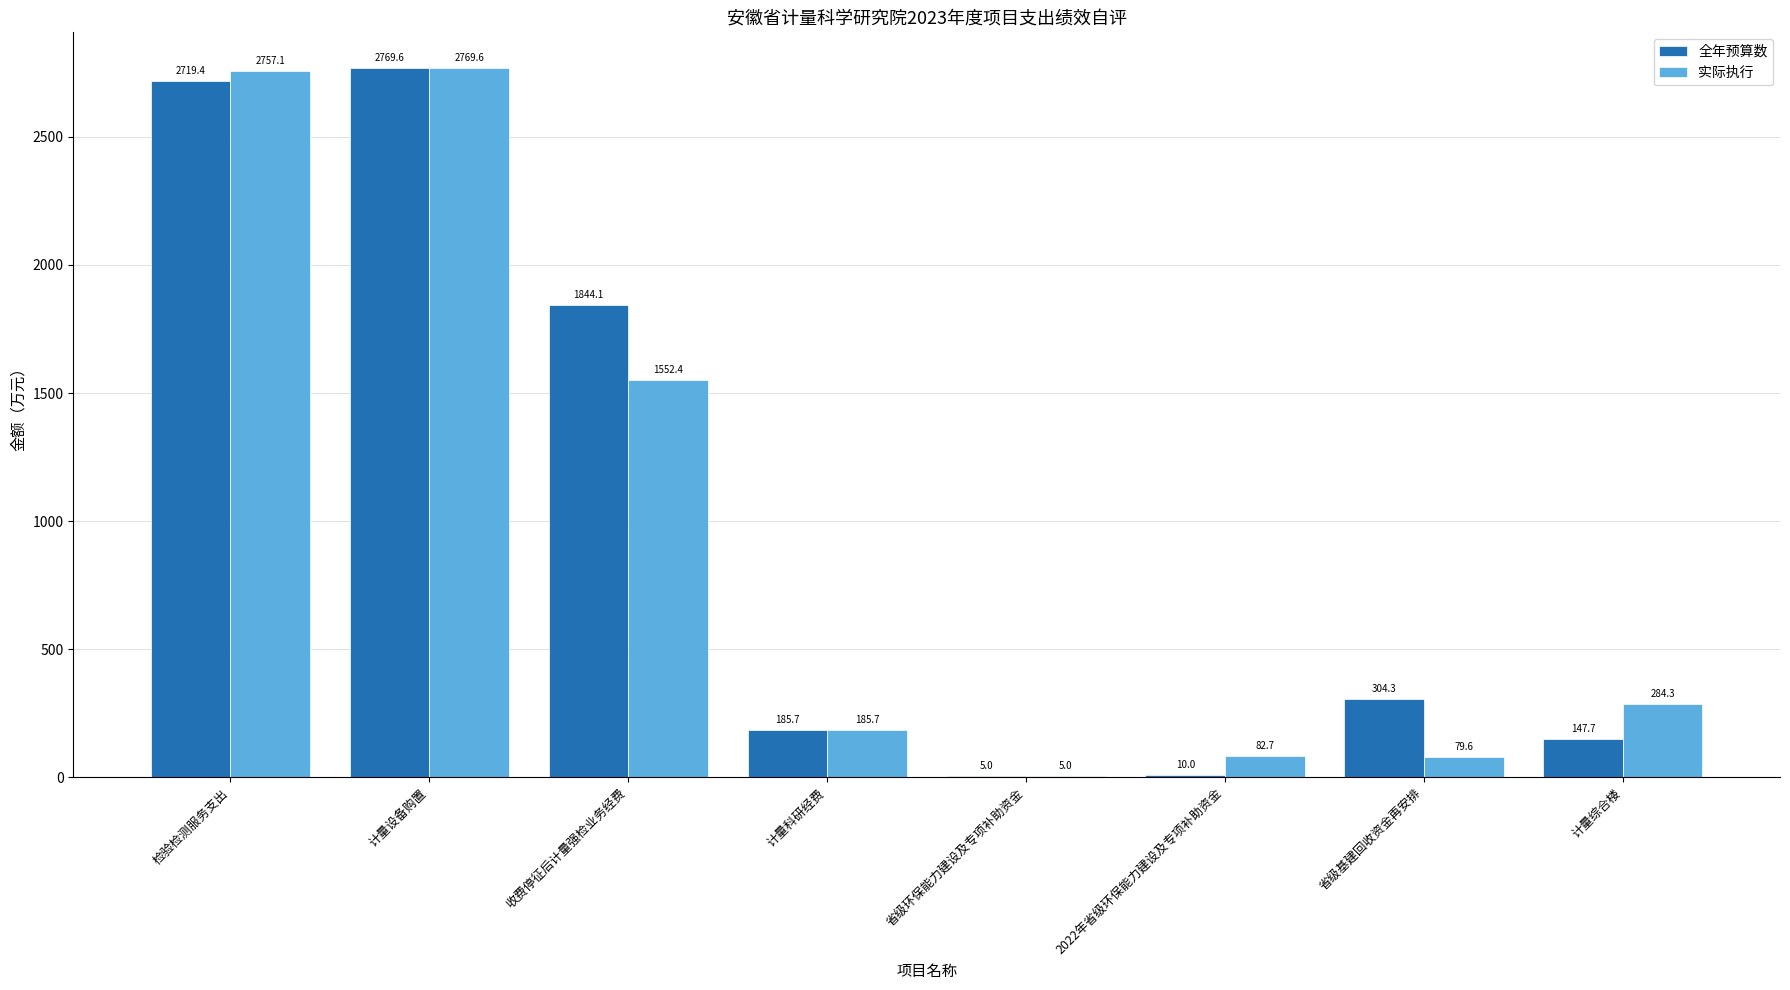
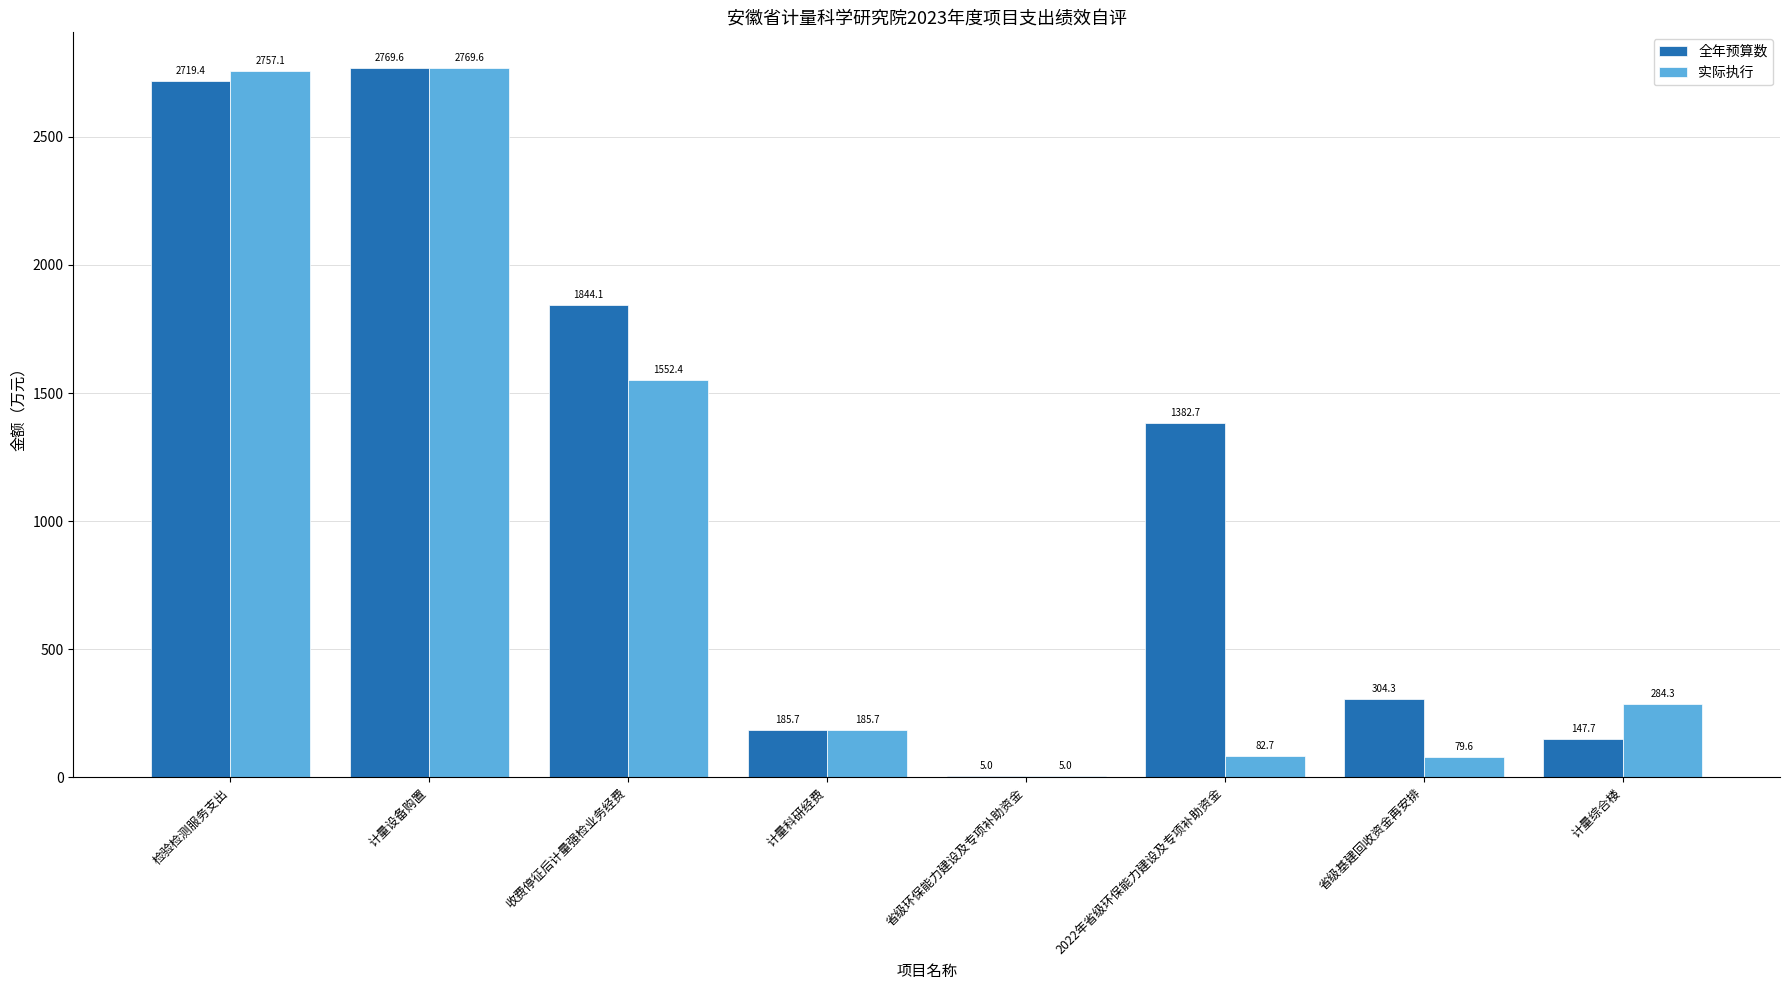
全年预算数, 2022年省级环保能力建设及专项补助资金: 10.0 -> 1382.7
